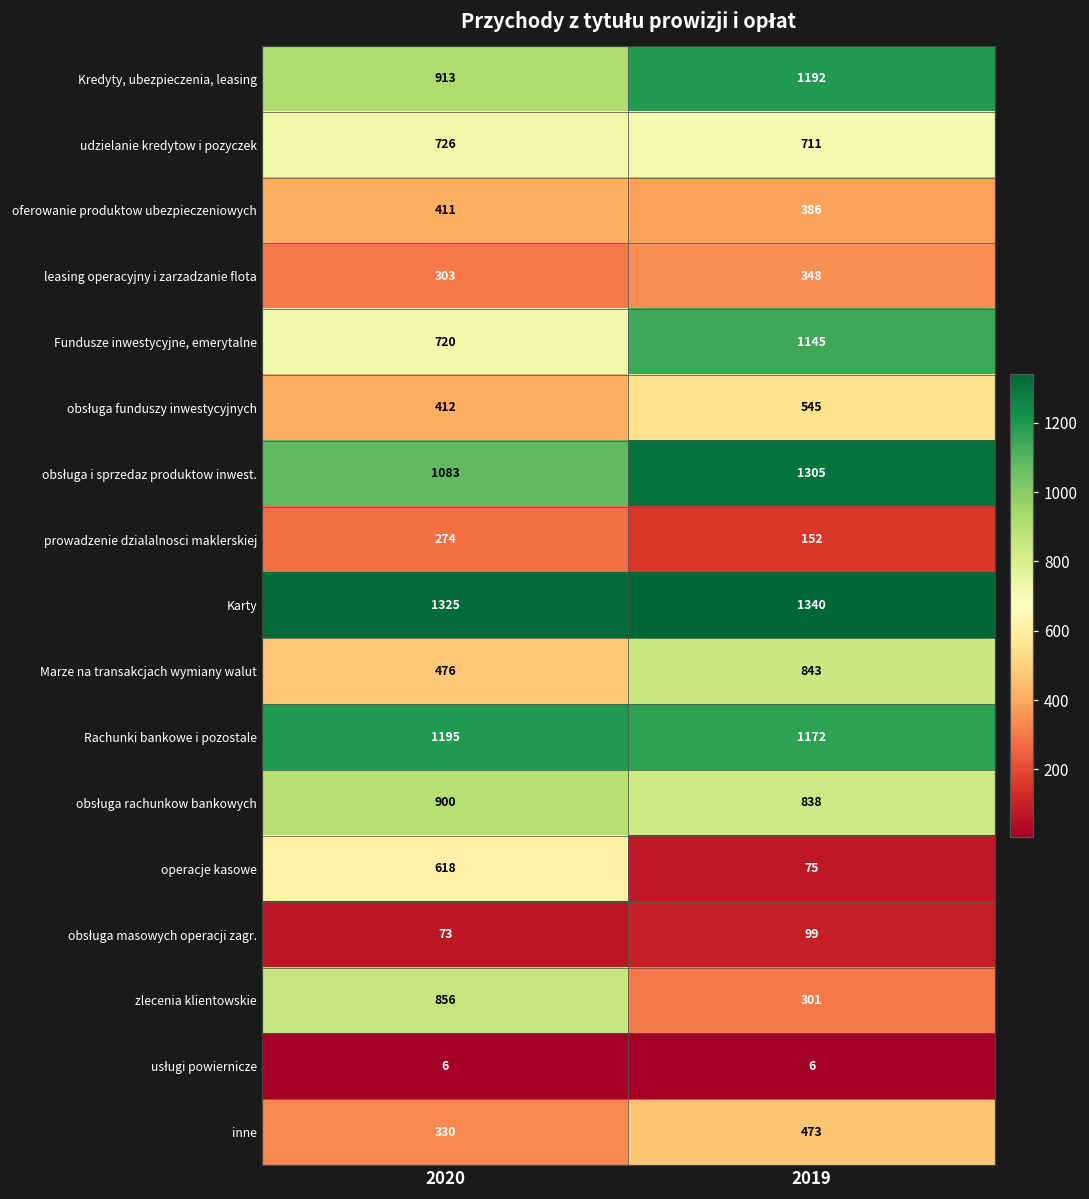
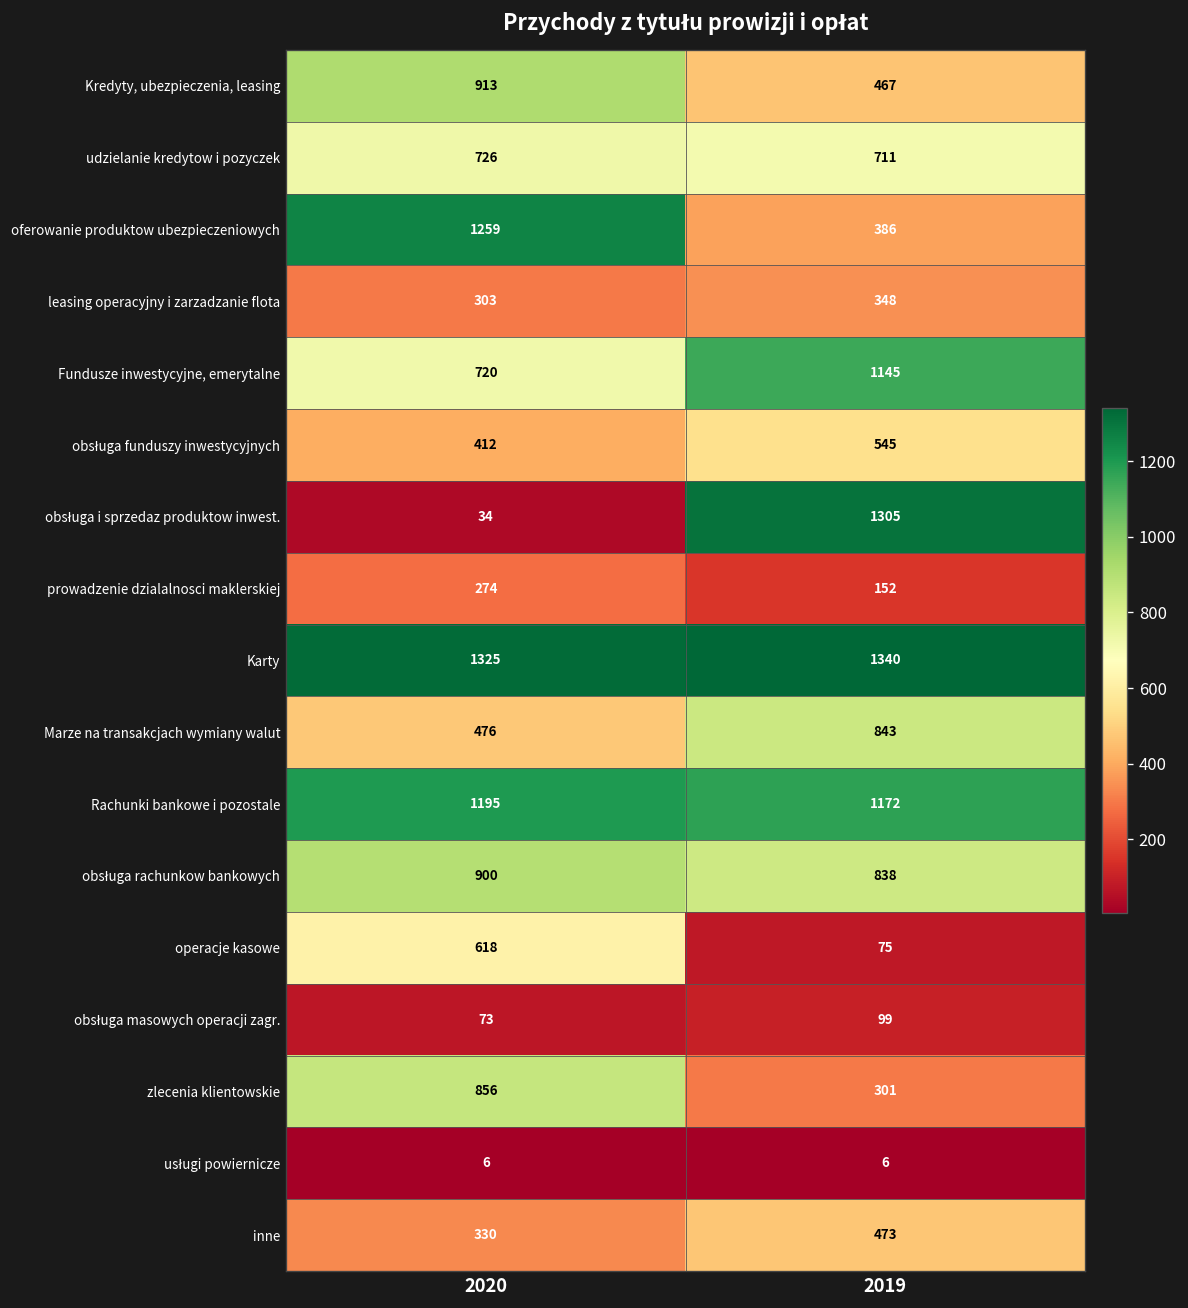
Kredyty, ubezpieczenia, leasing, 2019: 1192 -> 467
oferowanie produktow ubezpieczeniowych, 2020: 411 -> 1259
obsługa i sprzedaz produktow inwest., 2020: 1083 -> 34
